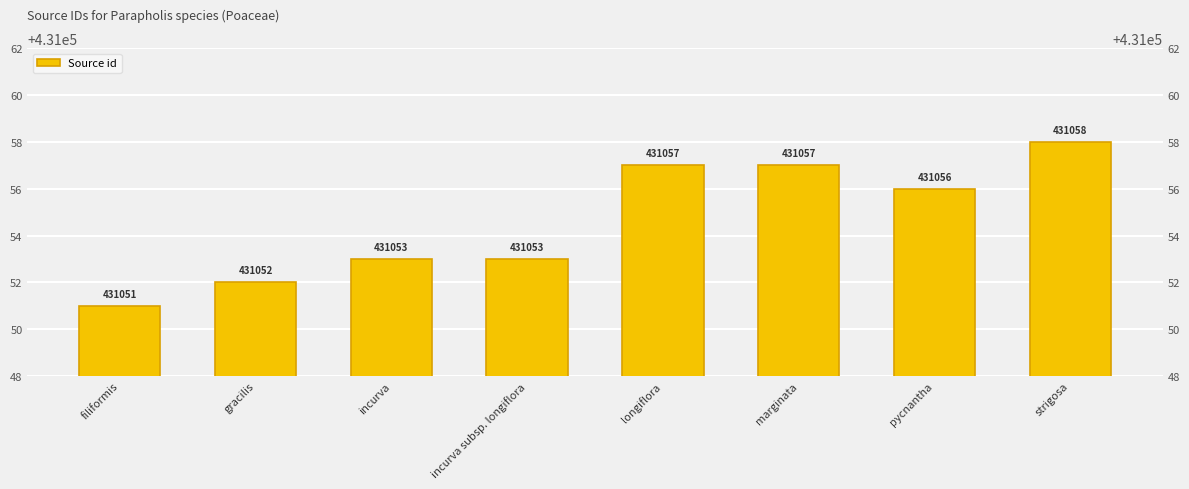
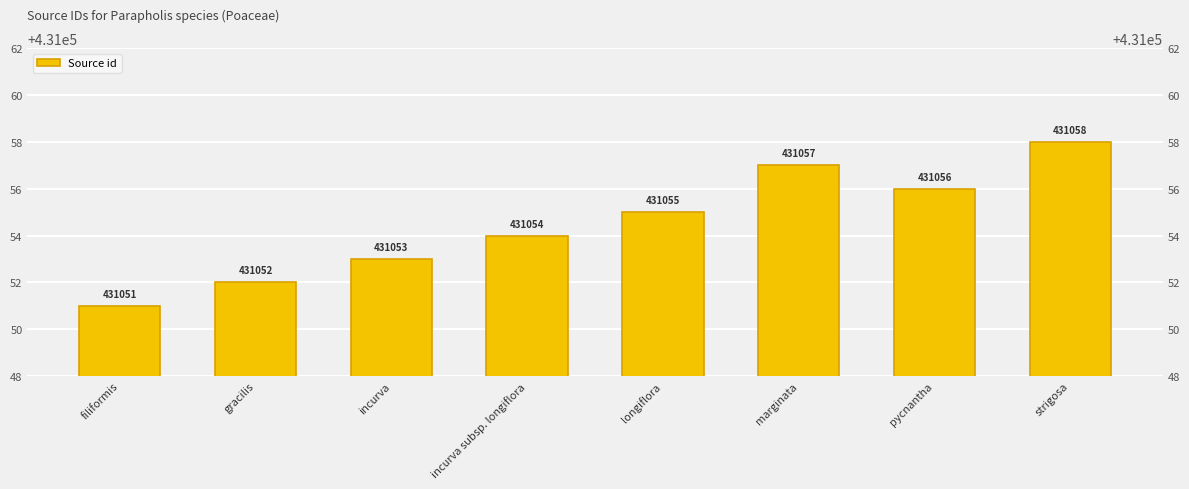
incurva subsp. longiflora: 431053 -> 431054
longiflora: 431057 -> 431055
